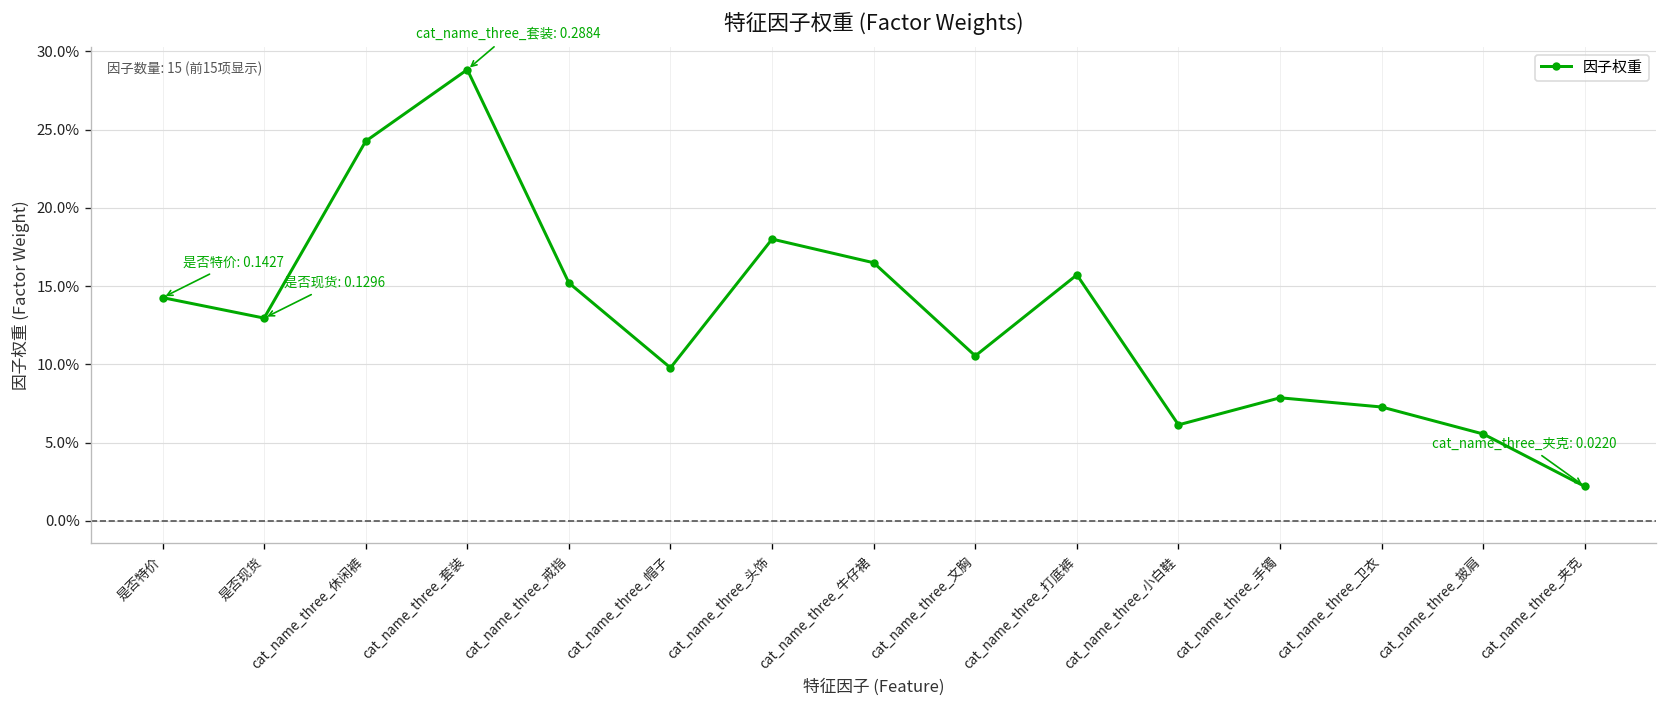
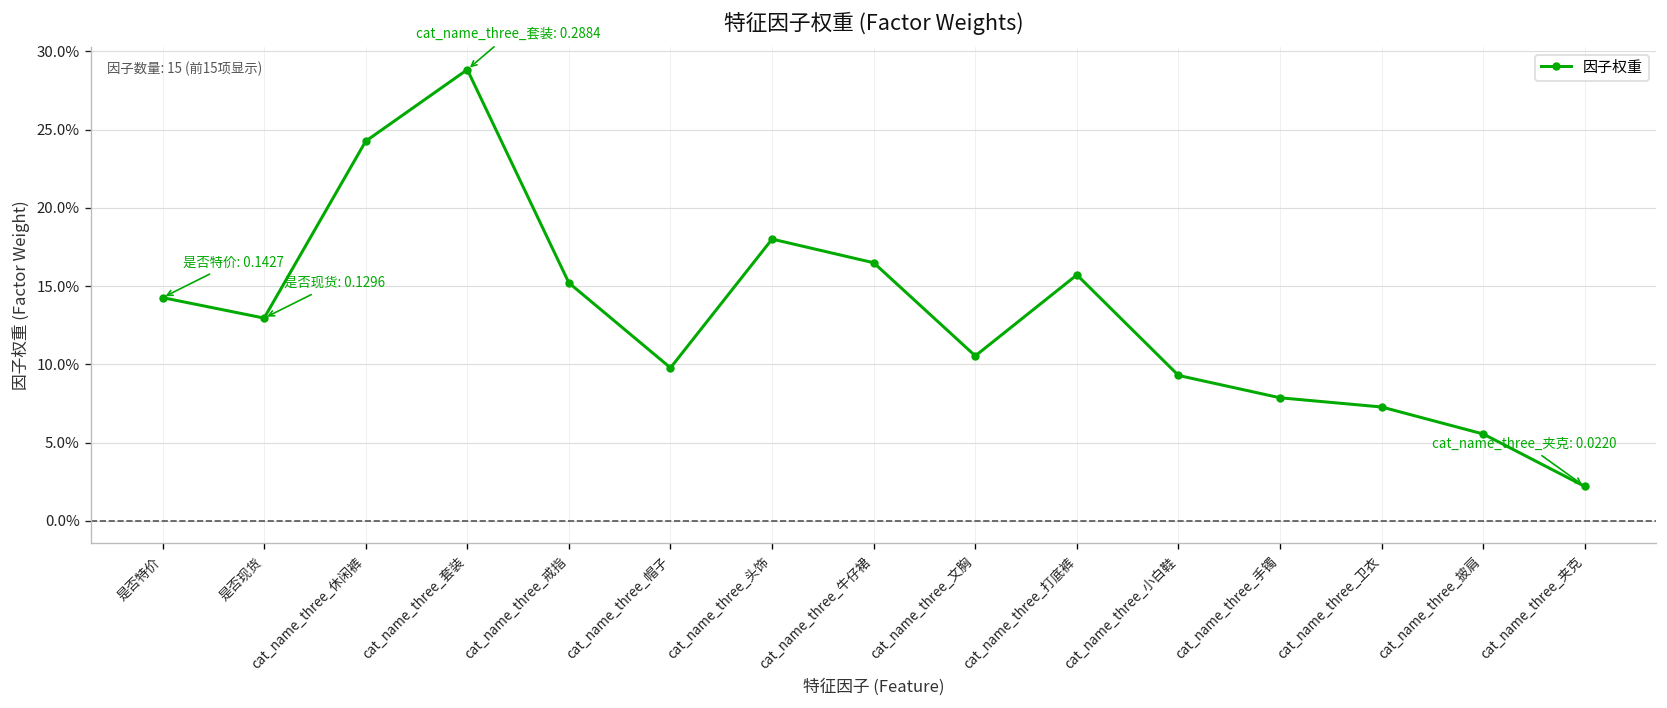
cat_name_three_小白鞋: 6.1% -> 9.3%
